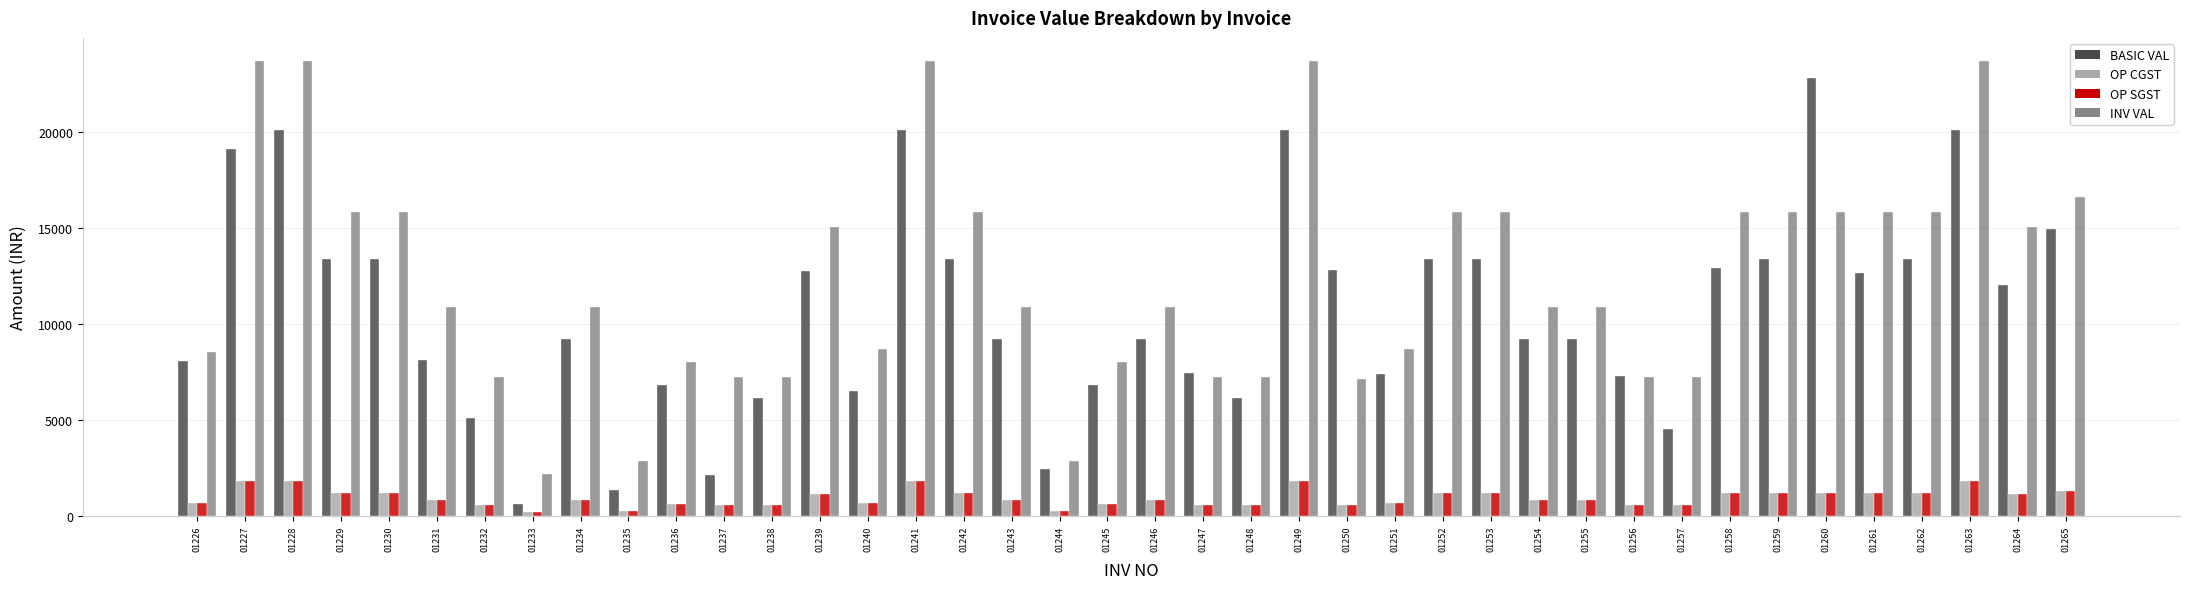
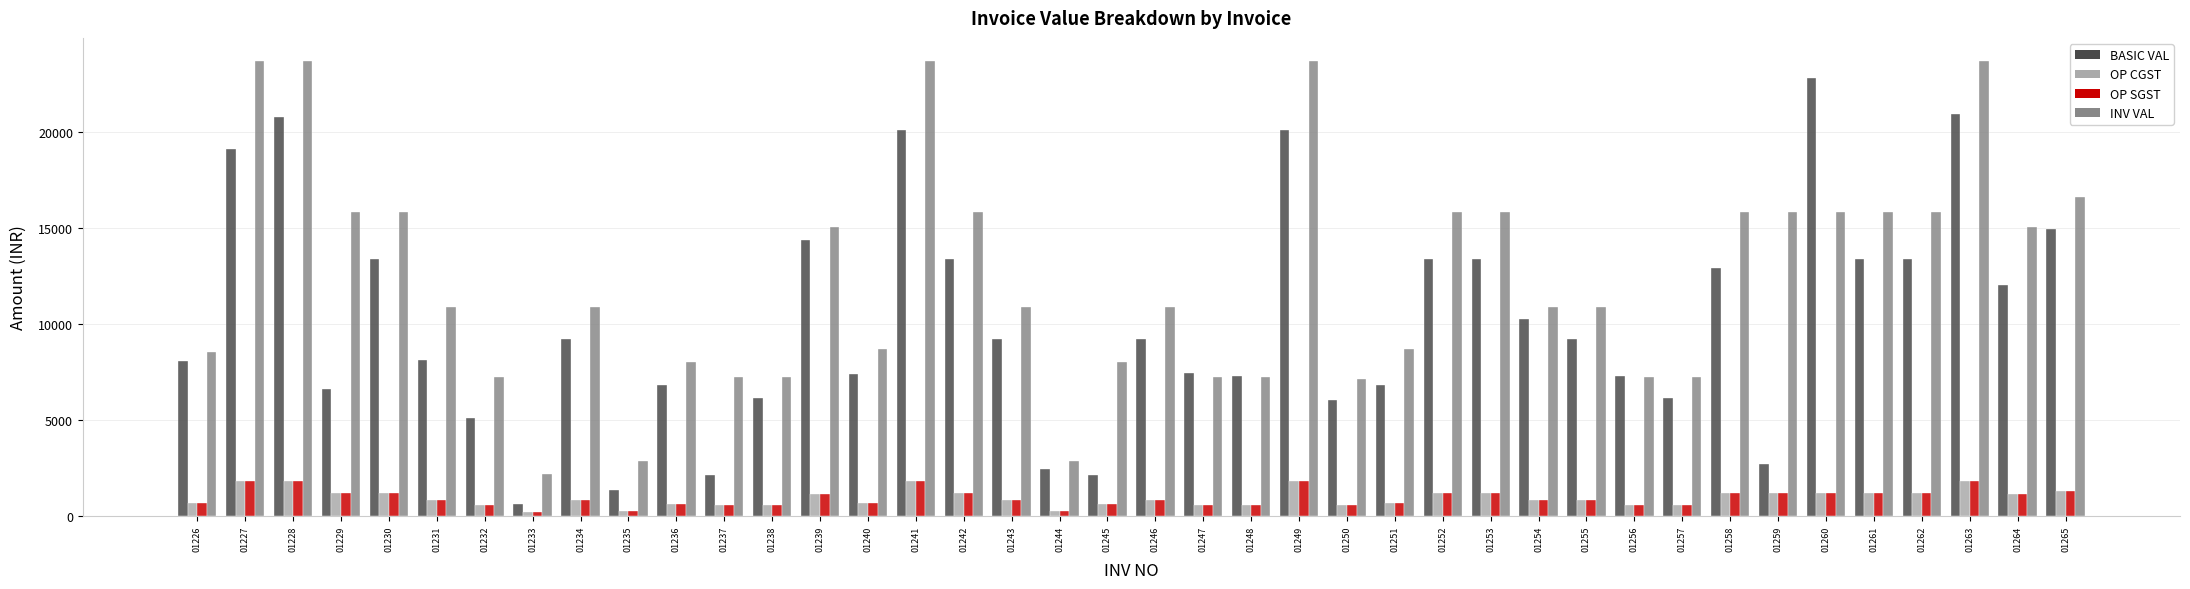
BASIC VAL, 01228: 20100 -> 20800
BASIC VAL, 01229: 13400 -> 6600
BASIC VAL, 01239: 12700 -> 14400
BASIC VAL, 01240: 6500 -> 7400
BASIC VAL, 01245: 6800 -> 2100
BASIC VAL, 01248: 6200 -> 7300
BASIC VAL, 01250: 12800 -> 6000
BASIC VAL, 01251: 7400 -> 6800
BASIC VAL, 01254: 9200 -> 10300
BASIC VAL, 01257: 4500 -> 6200
BASIC VAL, 01259: 13400 -> 2700
BASIC VAL, 01261: 12600 -> 13400
BASIC VAL, 01263: 20100 -> 20900
